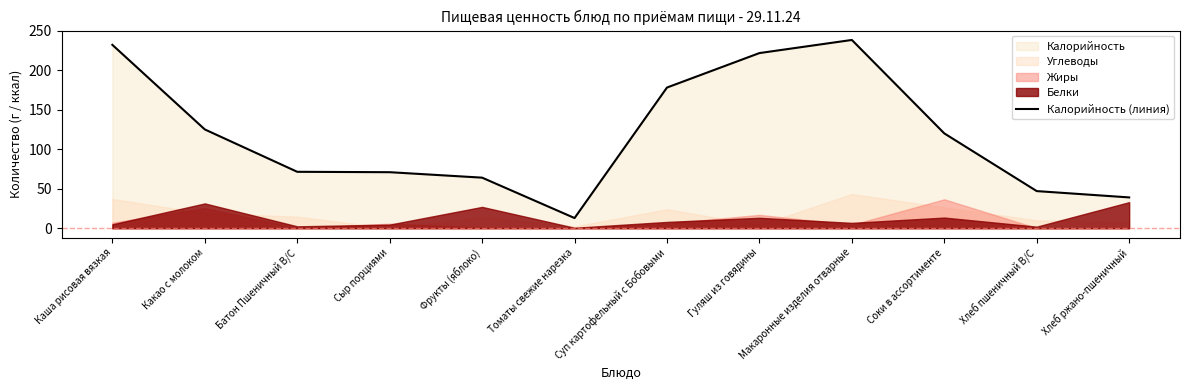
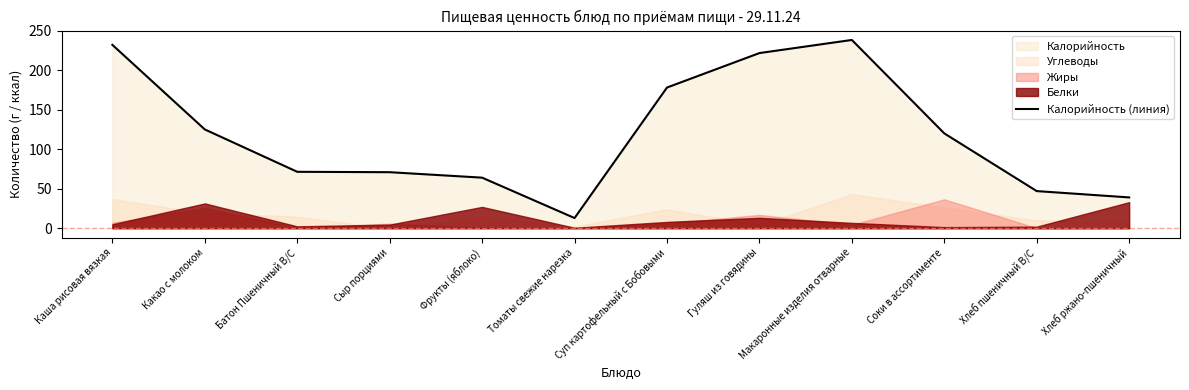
Белки, Соки в ассортименте: 10 -> 0
